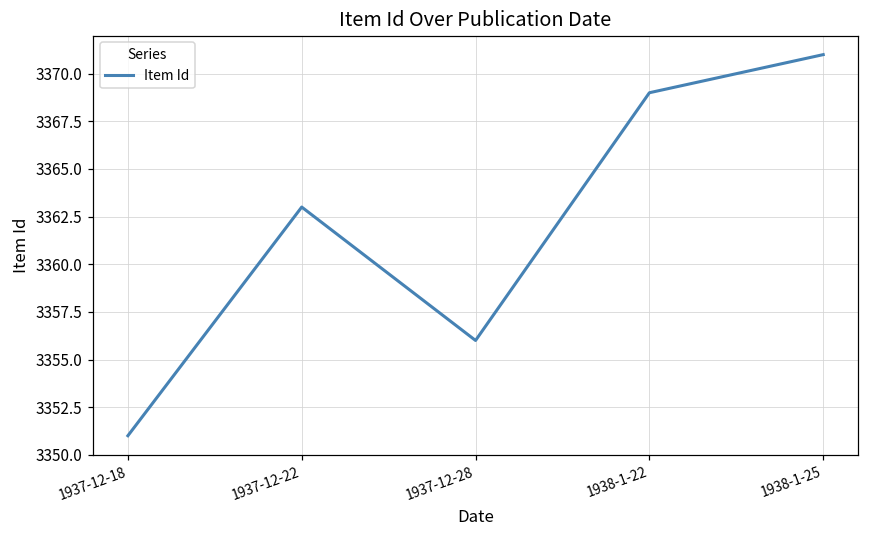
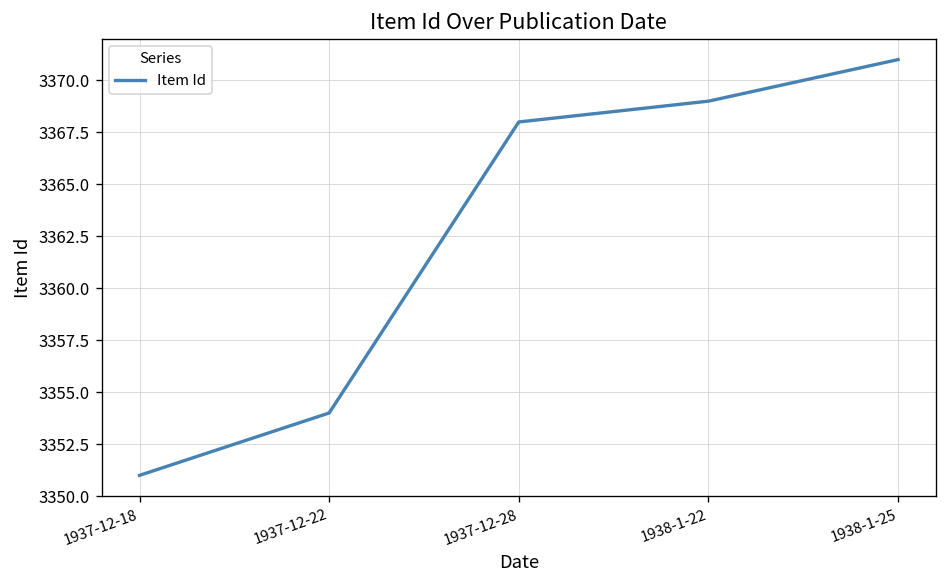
1937-12-22: 3363 -> 3354
1937-12-28: 3356 -> 3368
